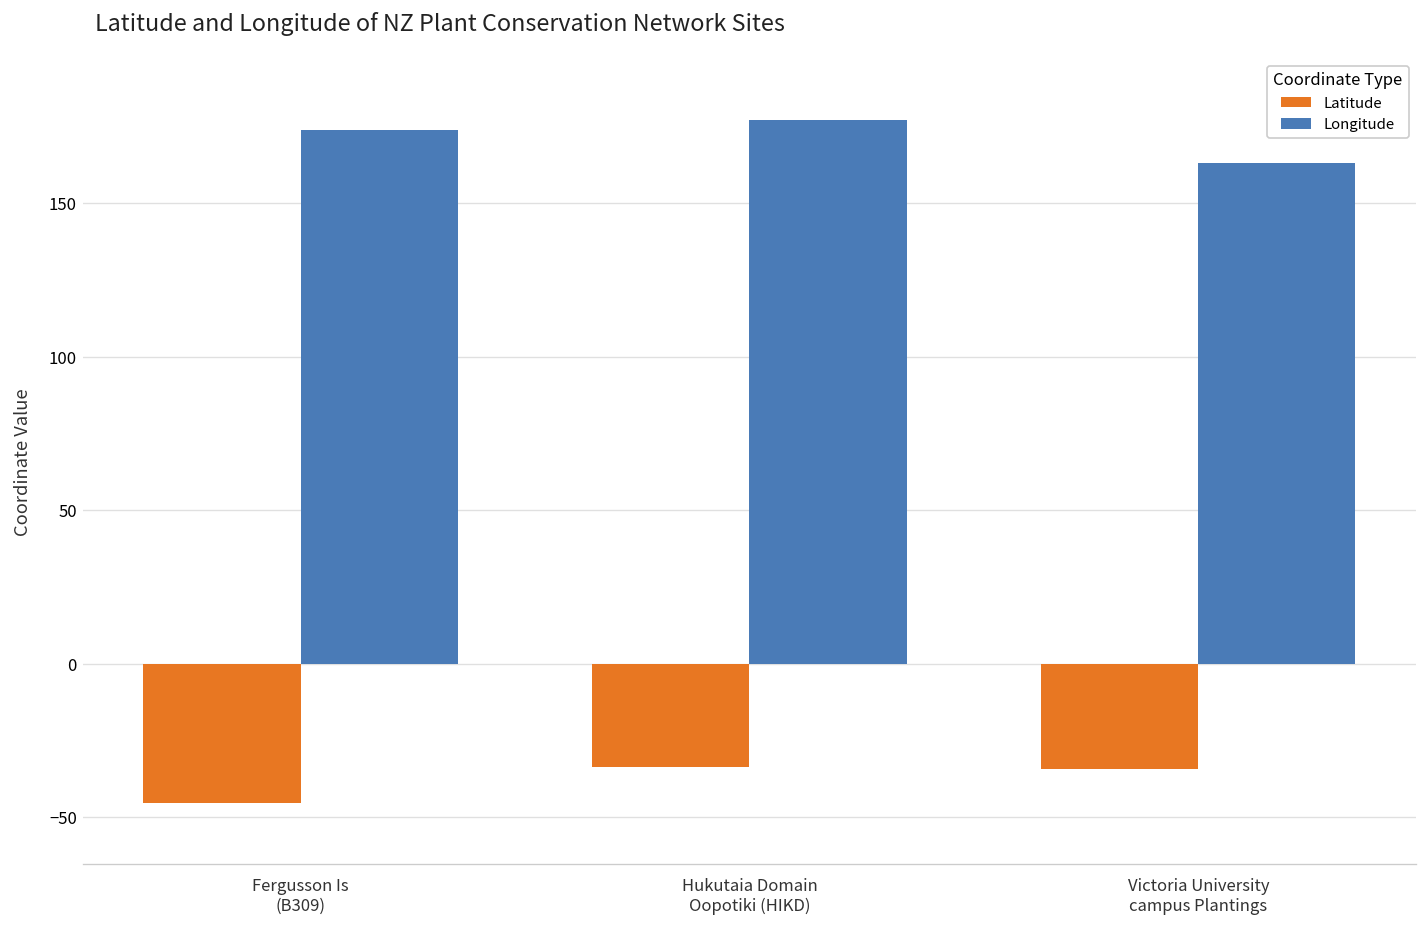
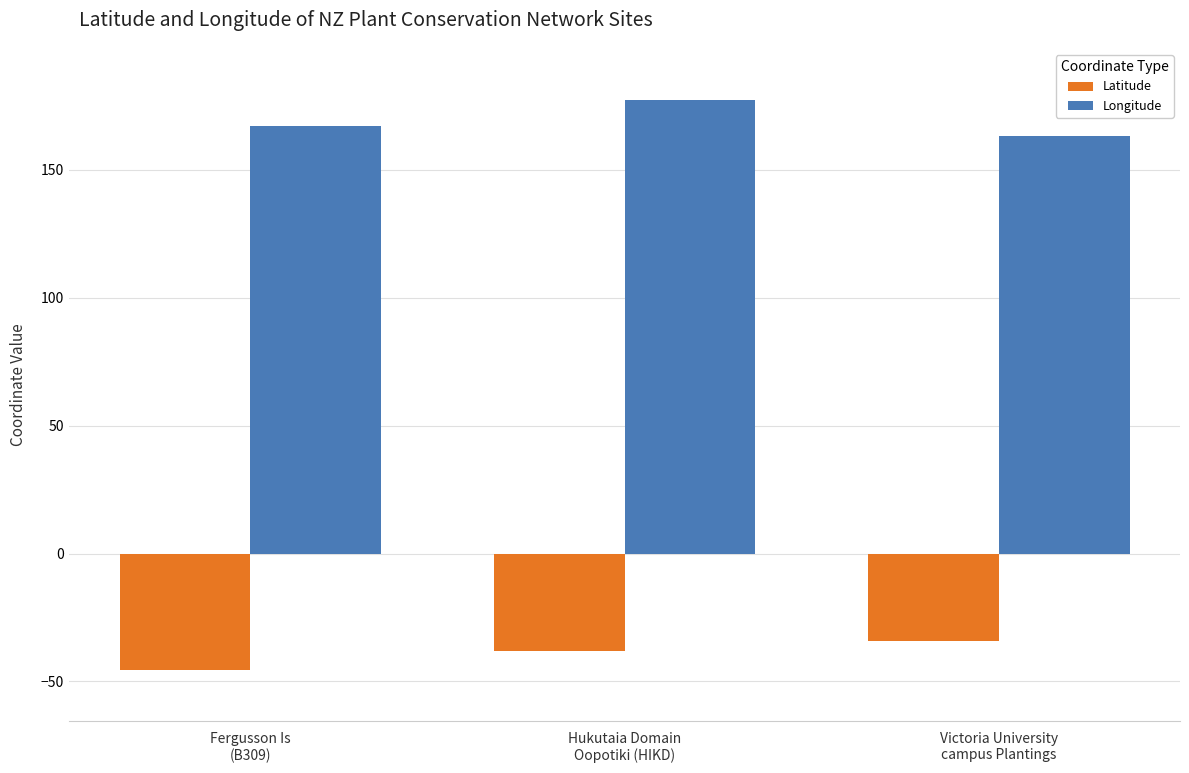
Longitude, Fergusson Is (B309): 174 -> 167
Latitude, Hukutaia Domain Oopotiki (HIKD): -34 -> -38
